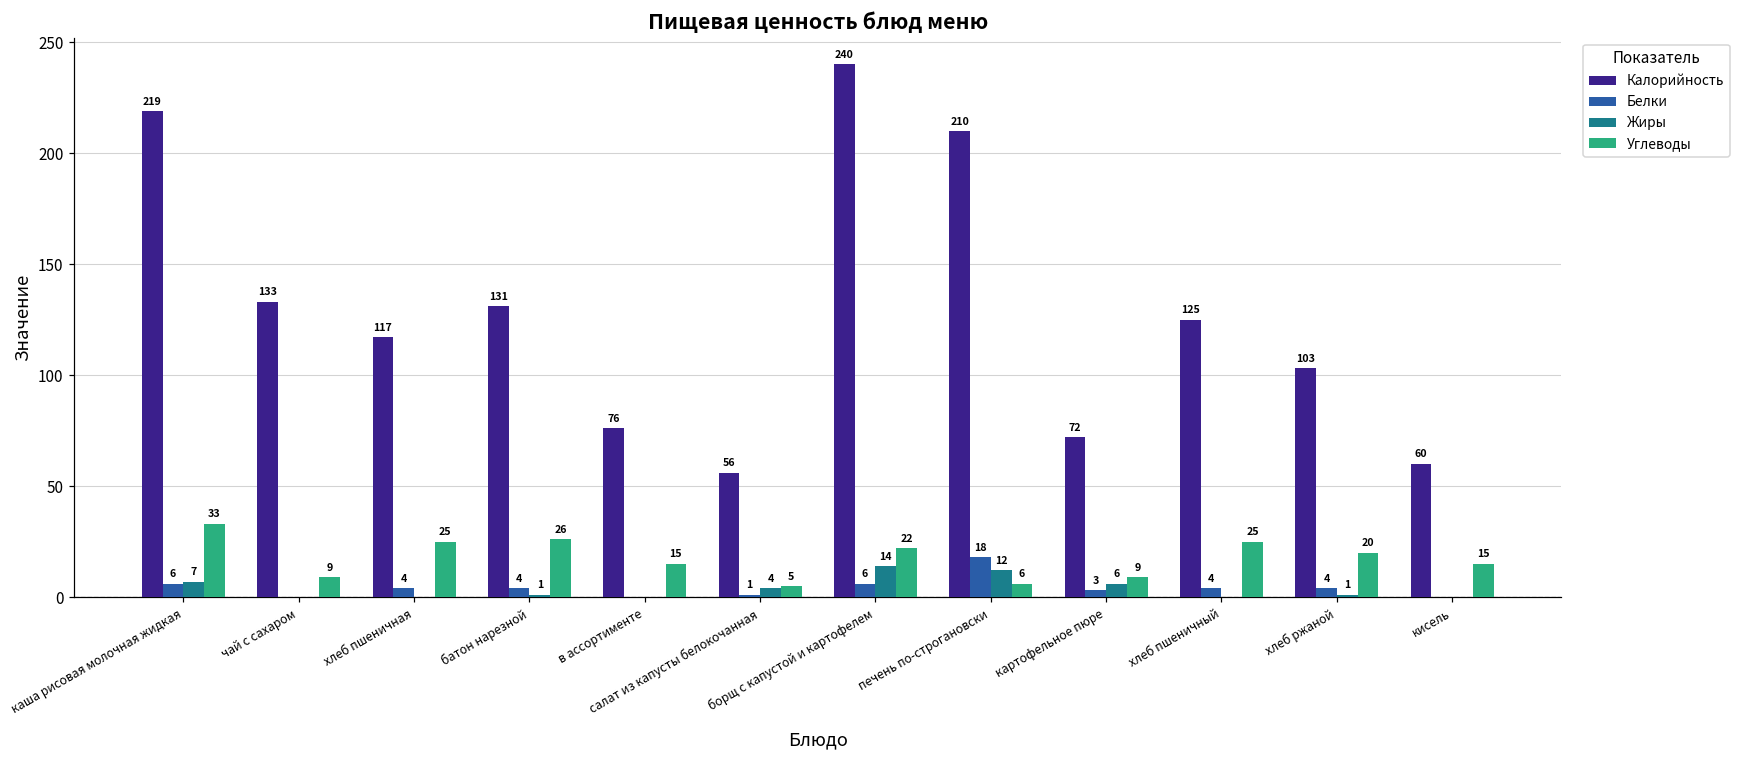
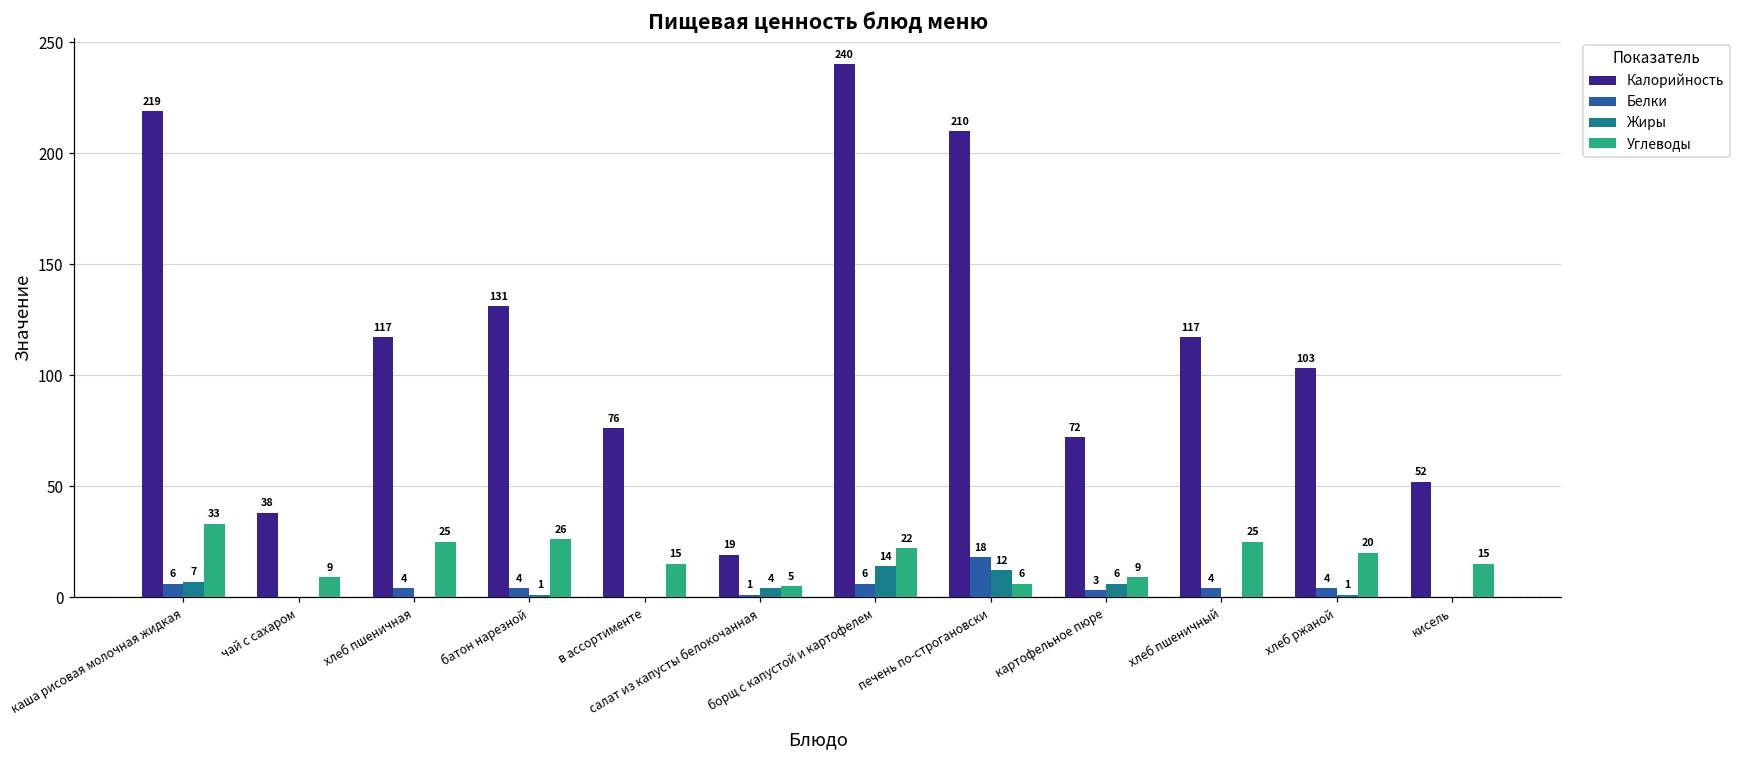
Калорийность, чай с сахаром: 133 -> 38
Калорийность, салат из капусты белокочанная: 56 -> 19
Калорийность, хлеб пшеничный: 125 -> 117
Калорийность, кисель: 60 -> 52
